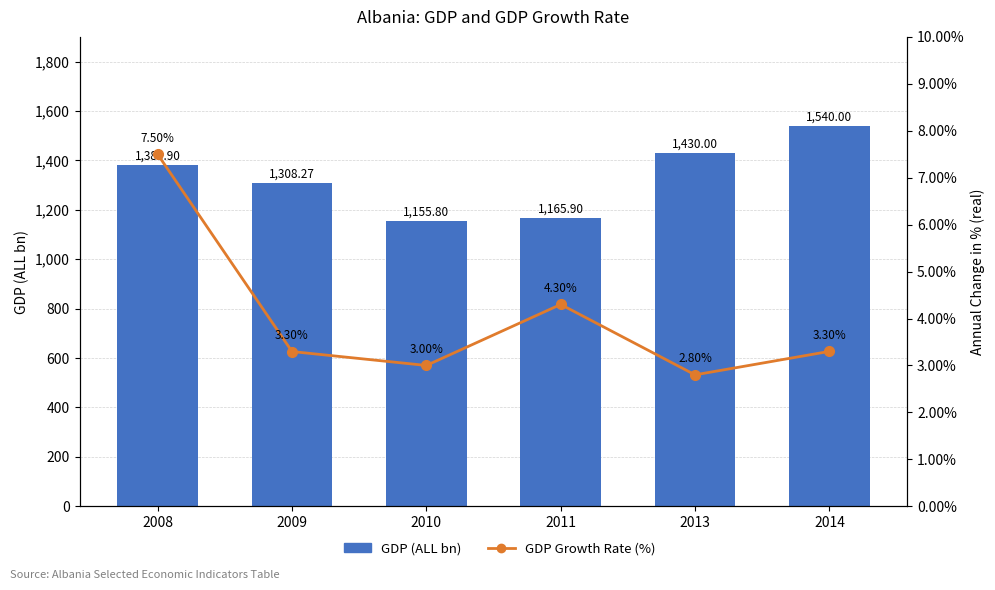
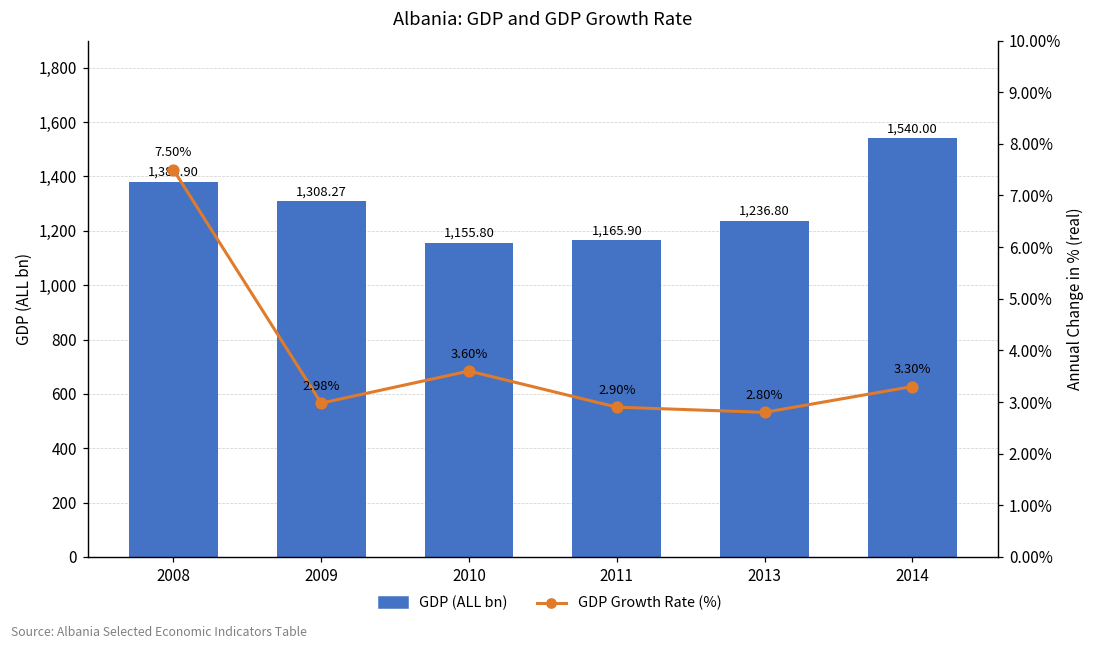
GDP (ALL bn), 2013: 1,430.00 -> 1,236.80
GDP Growth Rate (%), 2009: 3.30% -> 2.98%
GDP Growth Rate (%), 2010: 3.00% -> 3.60%
GDP Growth Rate (%), 2011: 4.30% -> 2.90%
